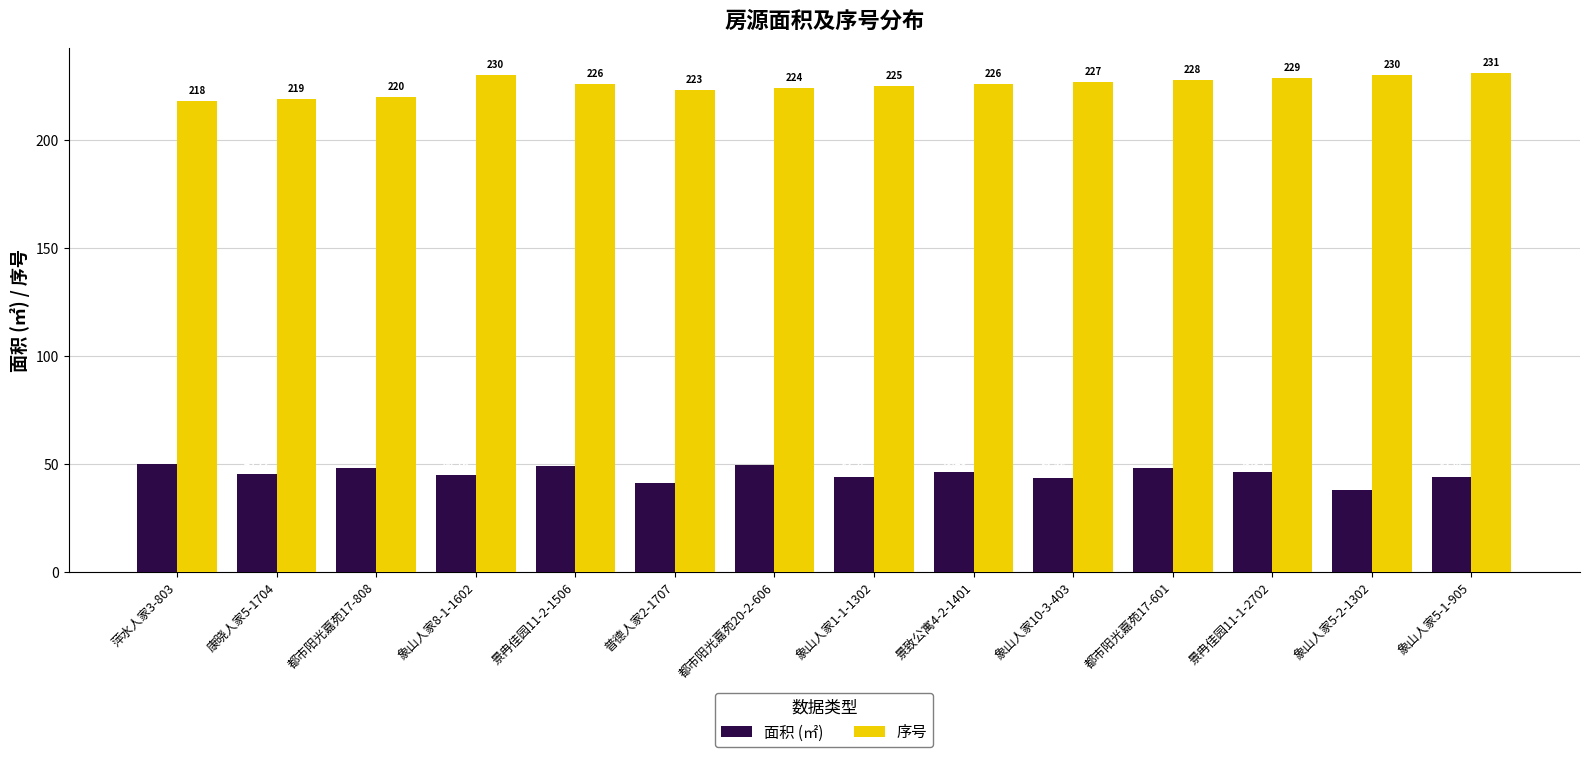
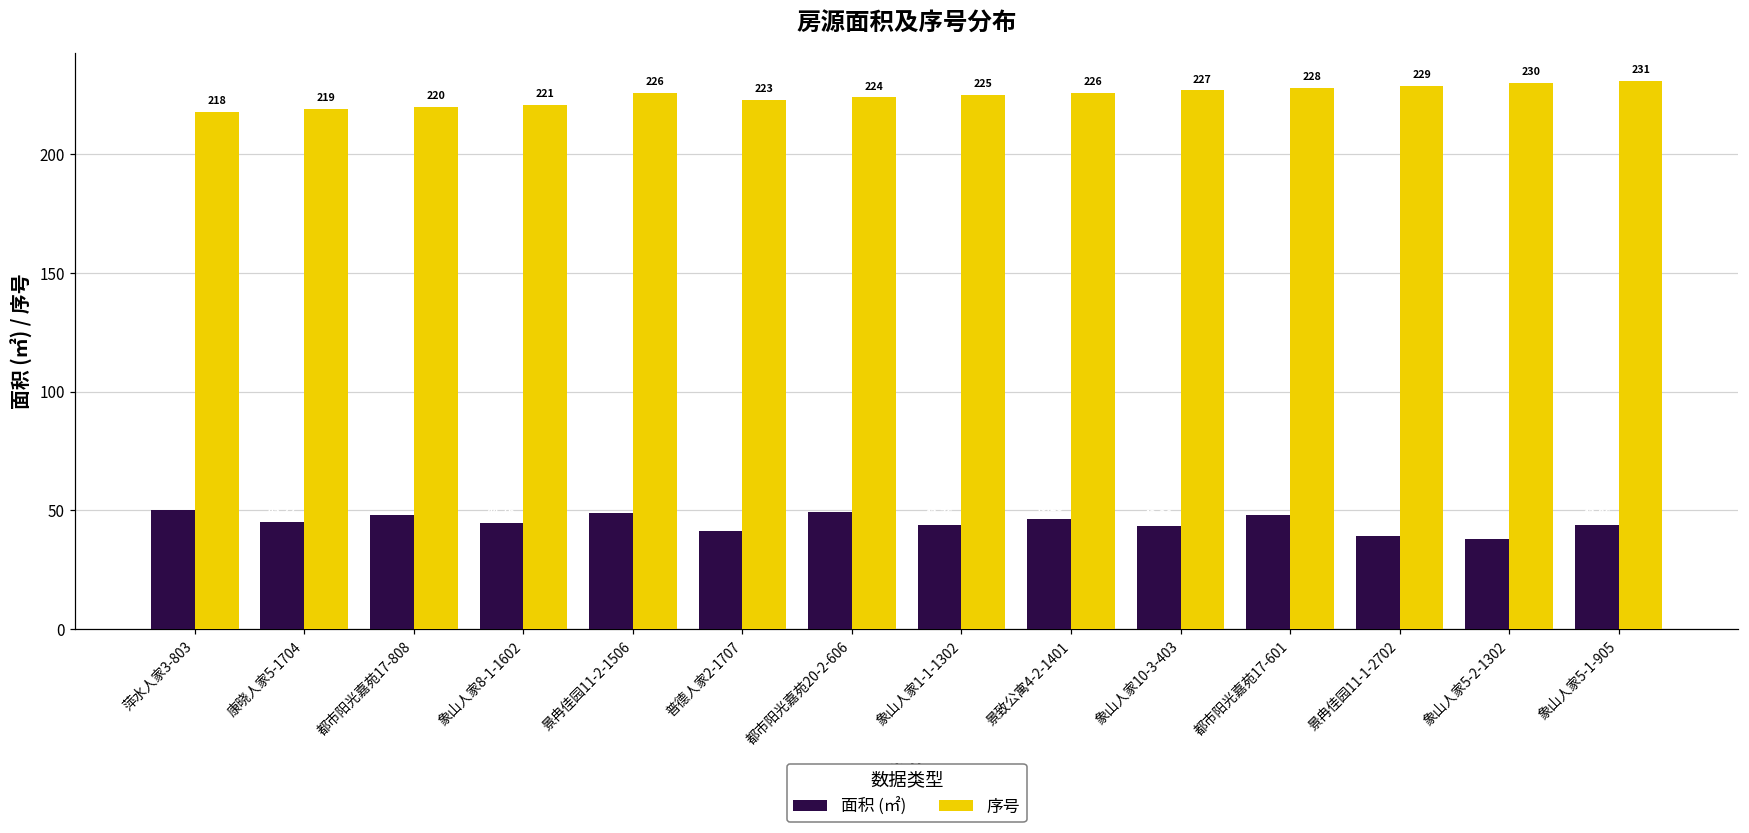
序号, 象山人家8-1-1602: 230 -> 221
面积 (㎡), 景冉佳园11-1-2702: 46 -> 39
